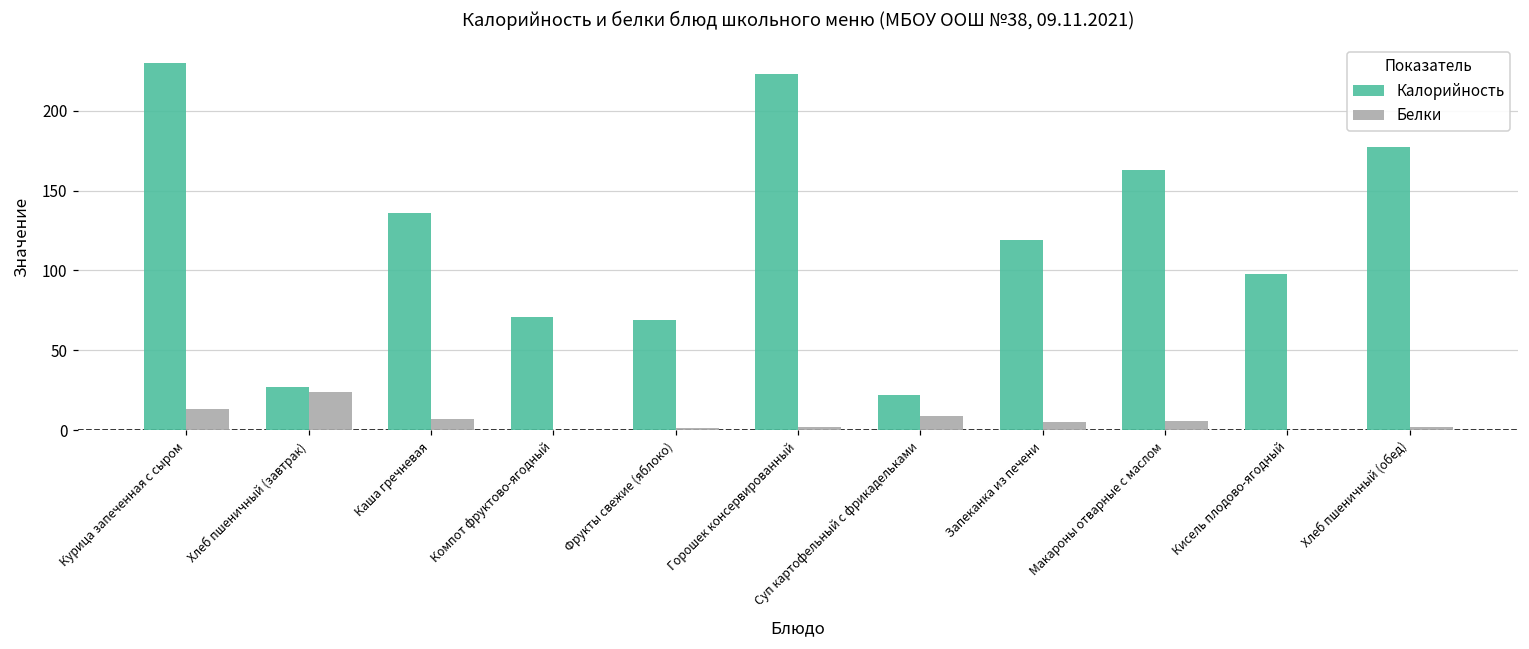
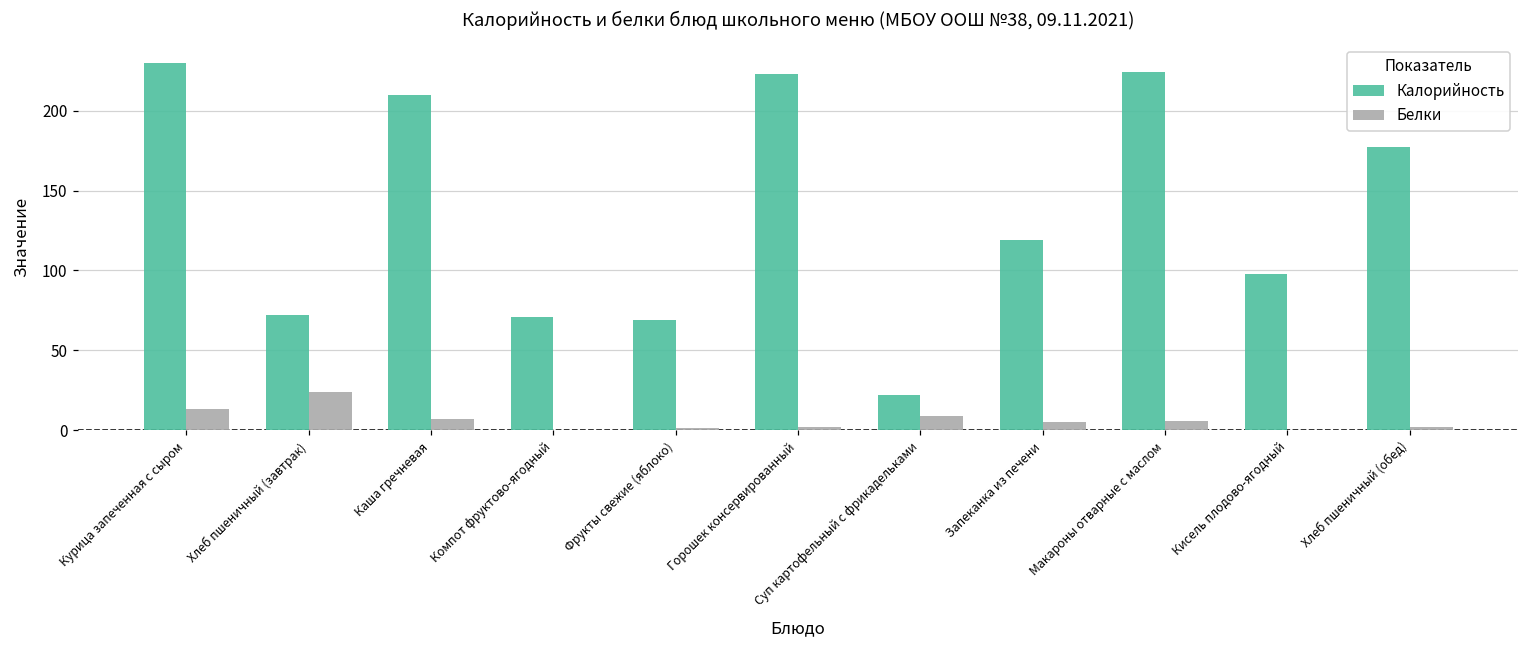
Калорийность, Хлеб пшеничный (завтрак): 27 -> 72
Калорийность, Каша гречневая: 136 -> 210
Калорийность, Макароны отварные с маслом: 163 -> 224
